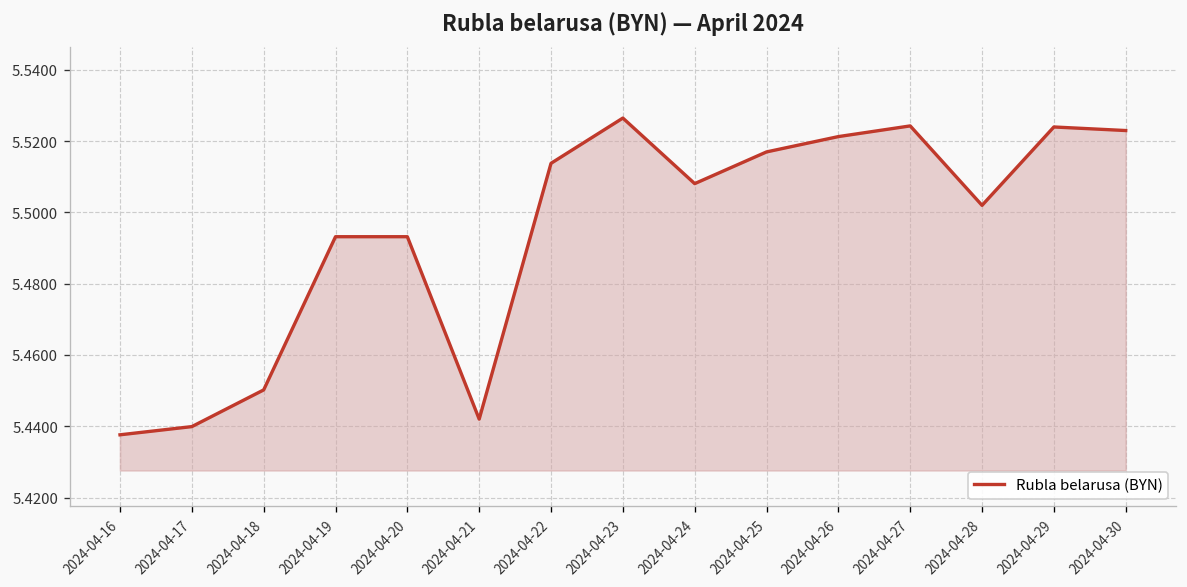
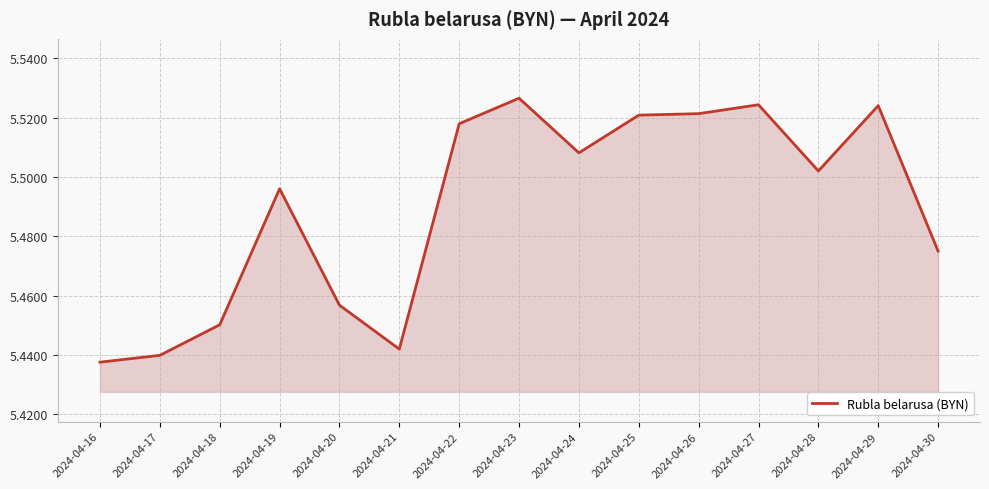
2024-04-19: 5.493 -> 5.496
2024-04-20: 5.493 -> 5.457
2024-04-22: 5.514 -> 5.518
2024-04-25: 5.517 -> 5.521
2024-04-30: 5.523 -> 5.475
